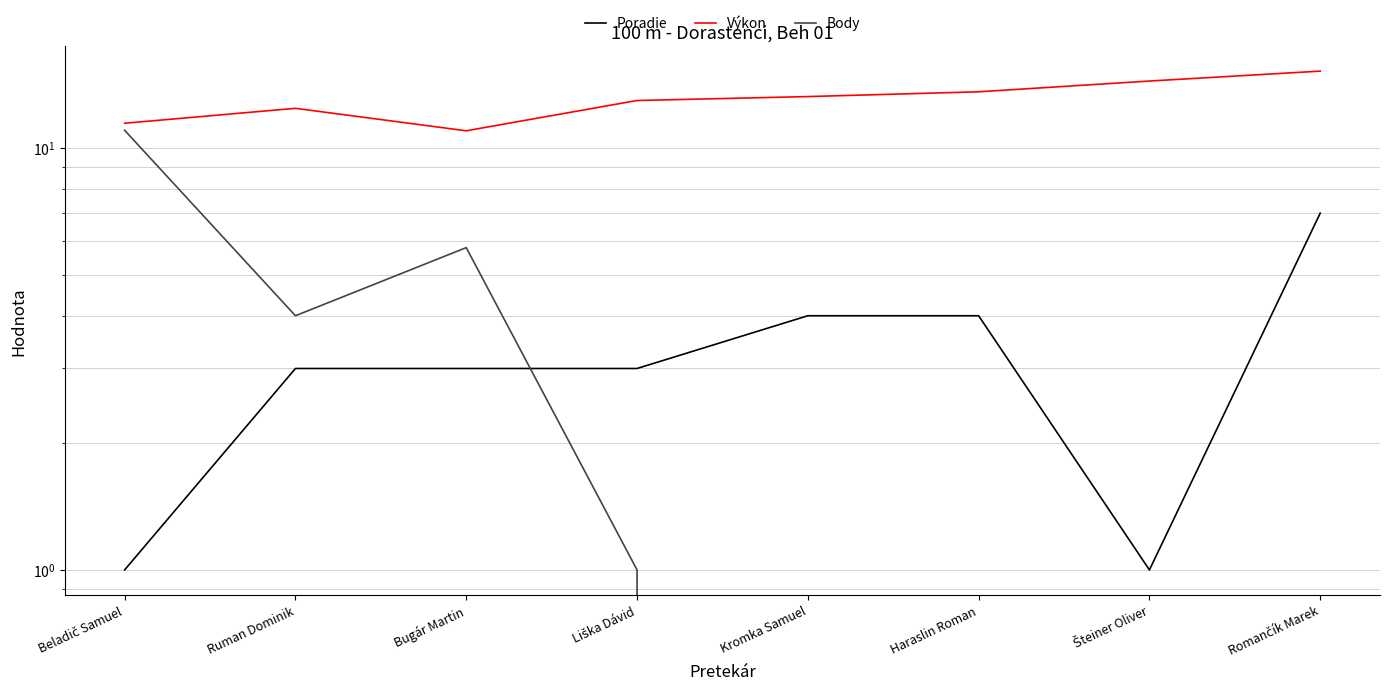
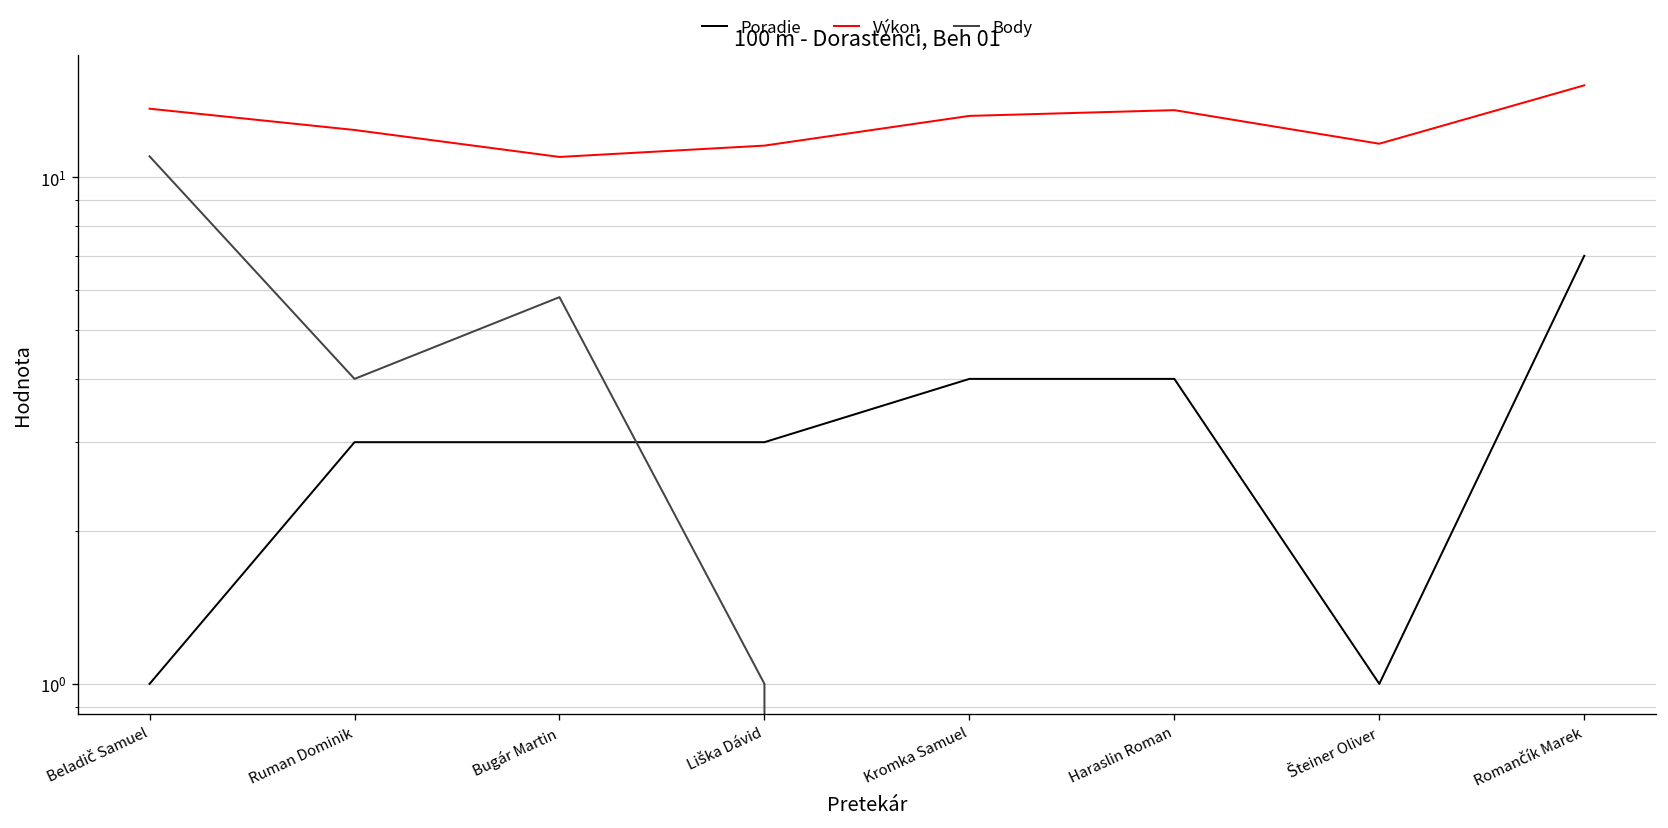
Výkon, Beladič Samuel: 11.4 -> 13.7
Výkon, Liška Dávid: 12.9 -> 11.6
Výkon, Šteiner Oliver: 14.4 -> 11.7
